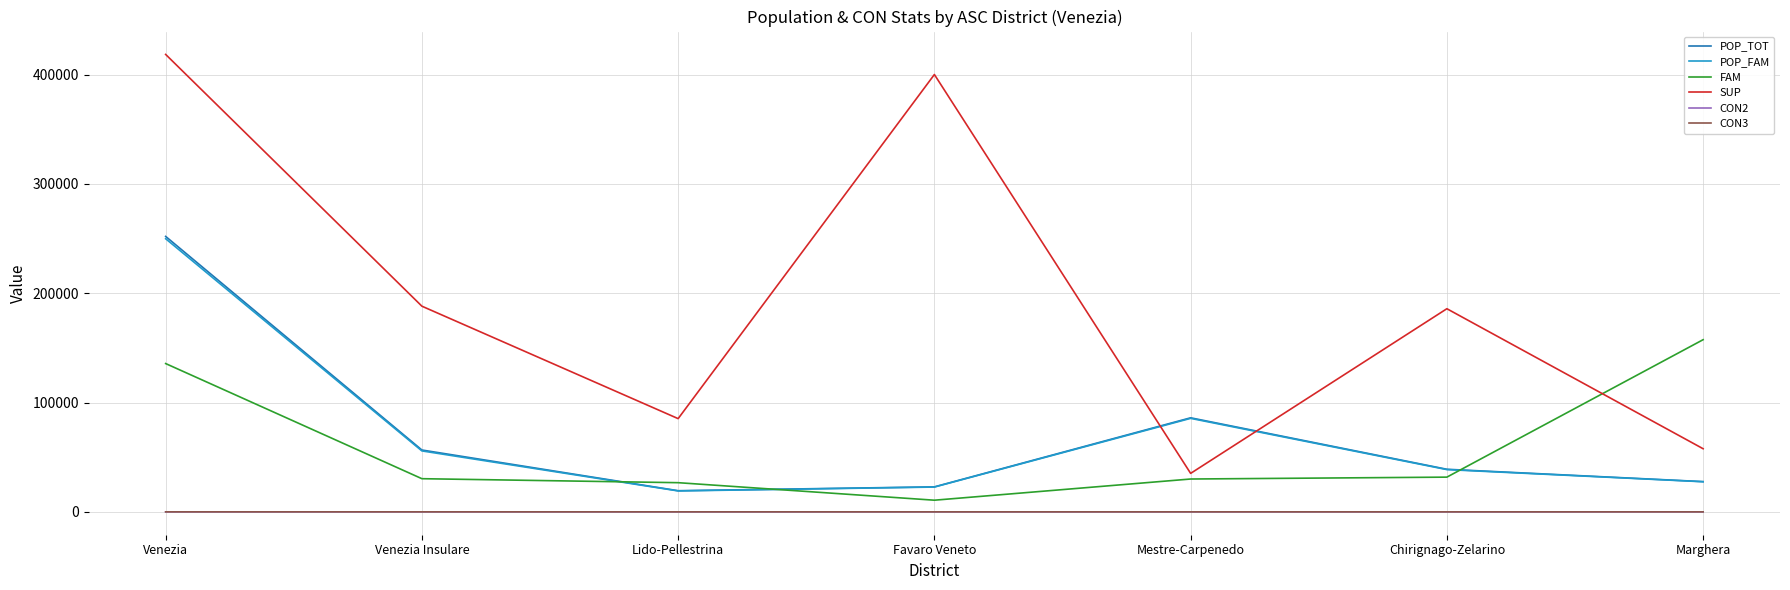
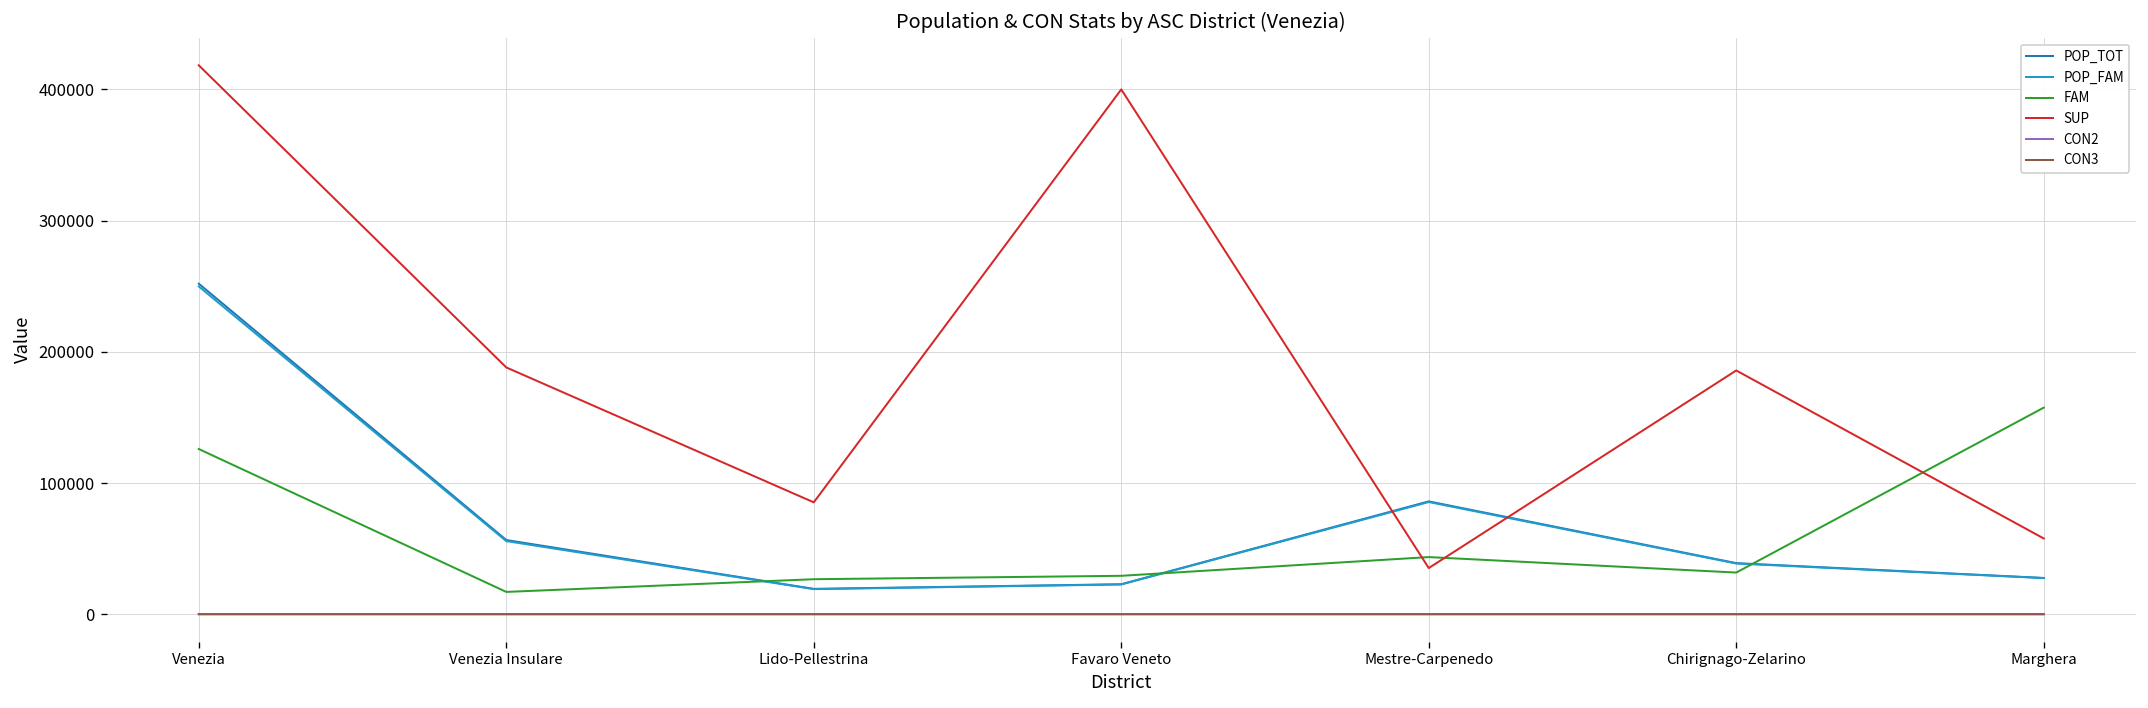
FAM, Venezia: 136000 -> 126000
FAM, Venezia Insulare: 30000 -> 17000
FAM, Favaro Veneto: 11000 -> 29000
FAM, Mestre-Carpenedo: 30000 -> 44000
